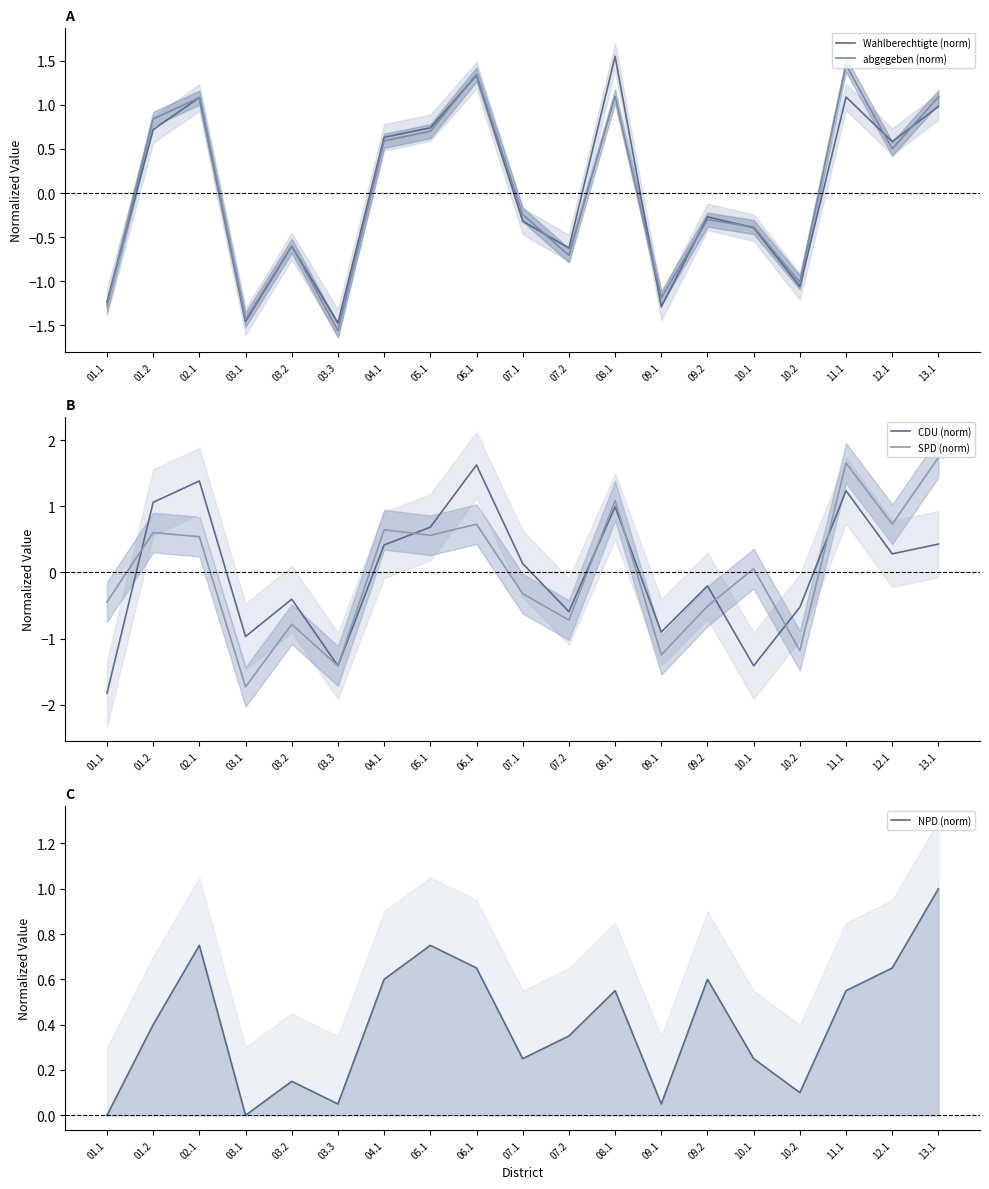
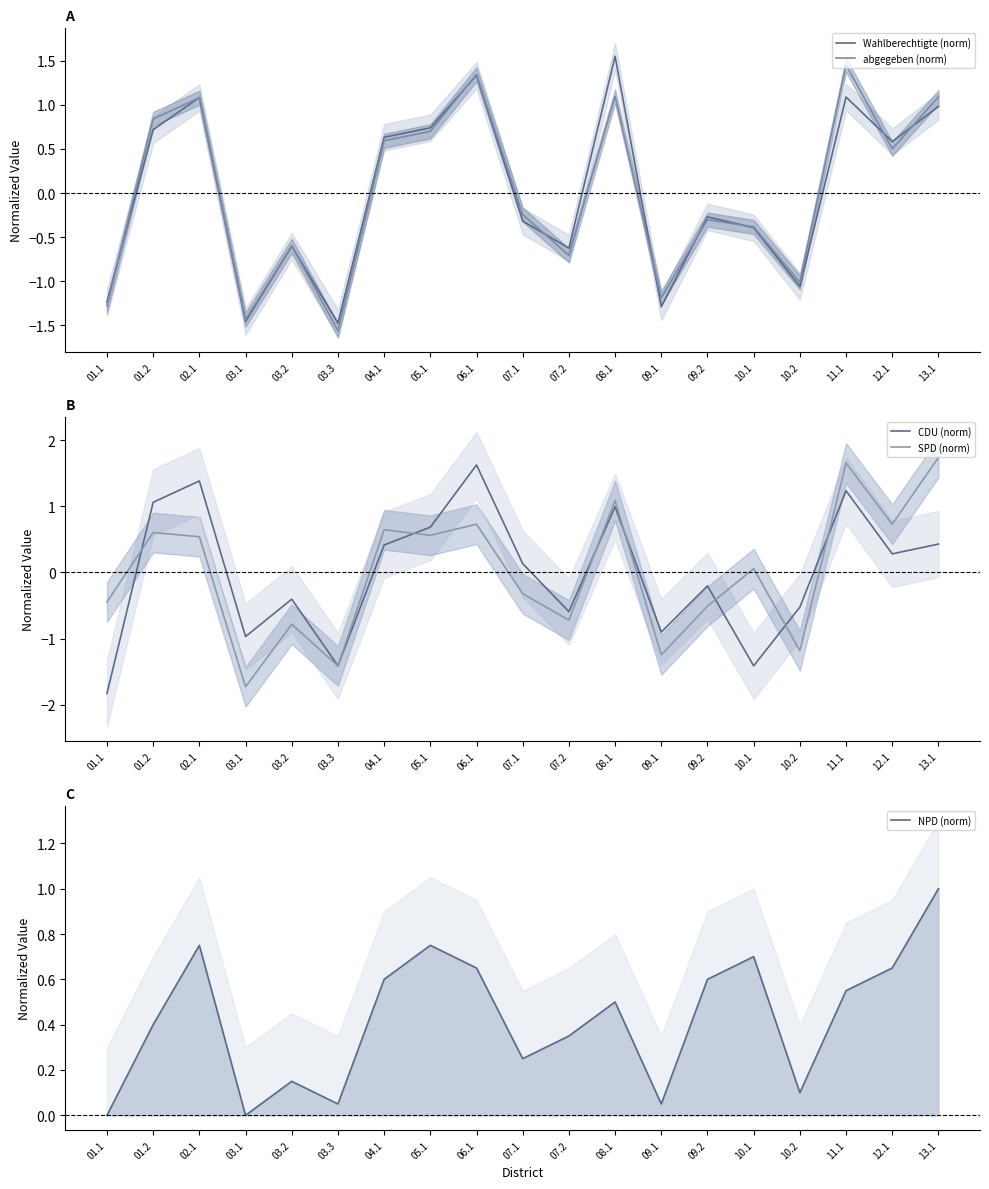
C, NPD (norm), 08.1: 0.55 -> 0.50
C, NPD (norm), 10.1: 0.25 -> 0.70
